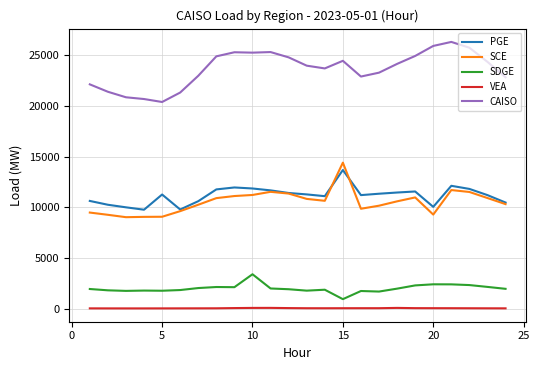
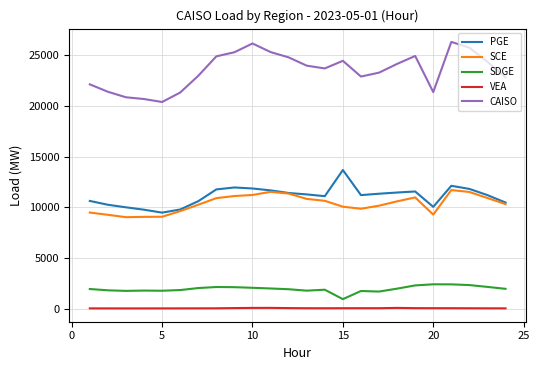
PGE, 5: 11300 -> 9500
SDGE, 10: 3400 -> 2100
CAISO, 10: 25200 -> 26100
SCE, 15: 14400 -> 10100
CAISO, 20: 25900 -> 21300
